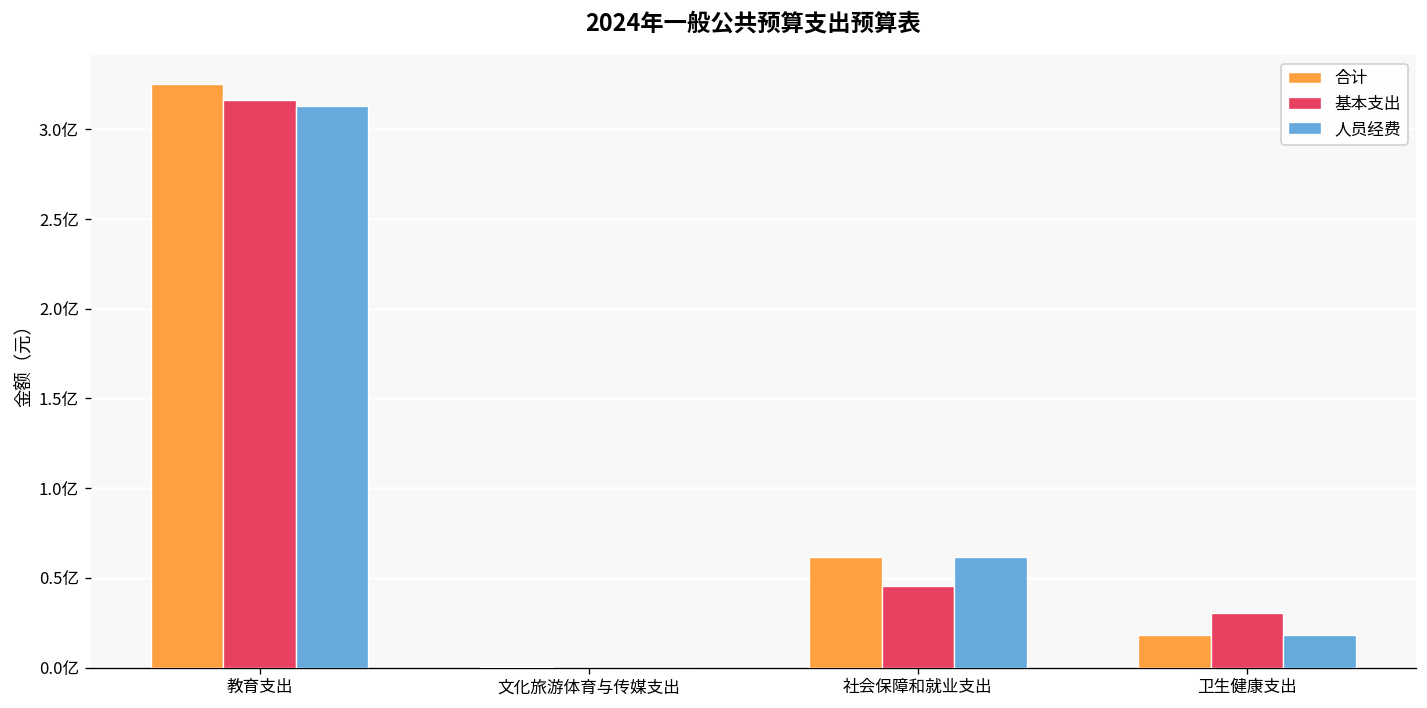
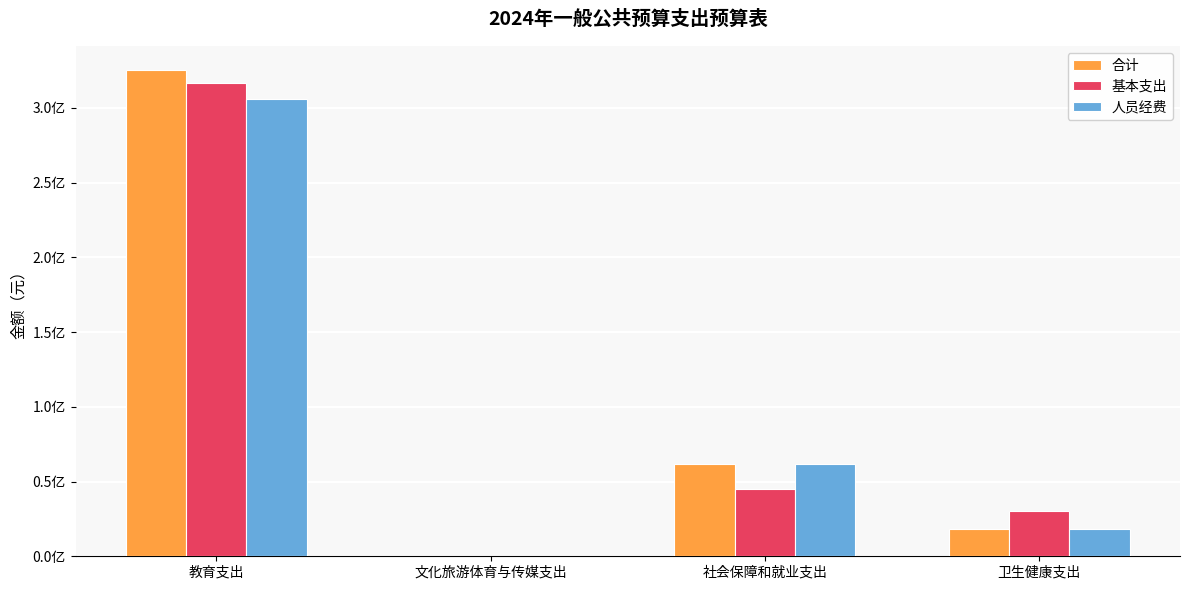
人员经费, 教育支出: 3.13亿 -> 3.06亿
